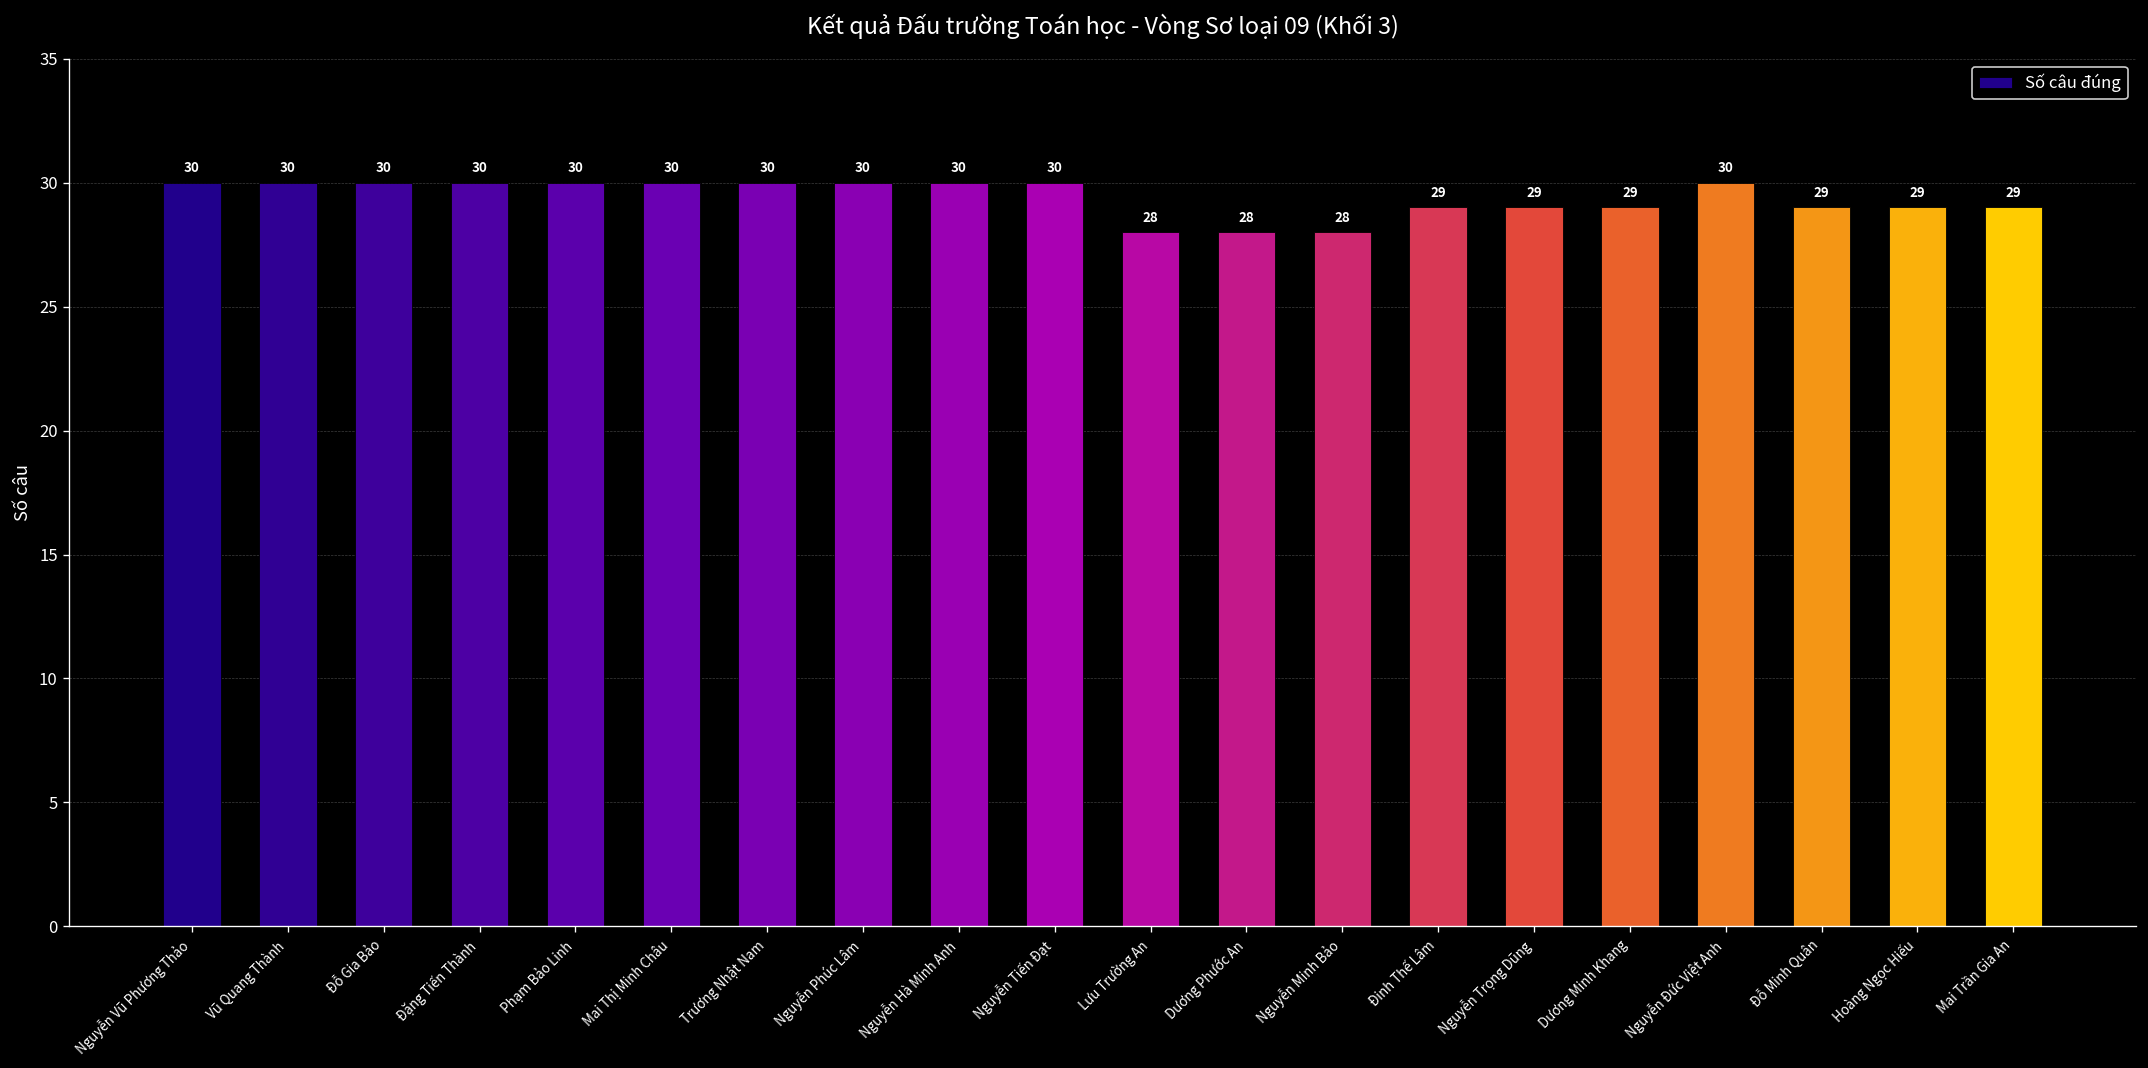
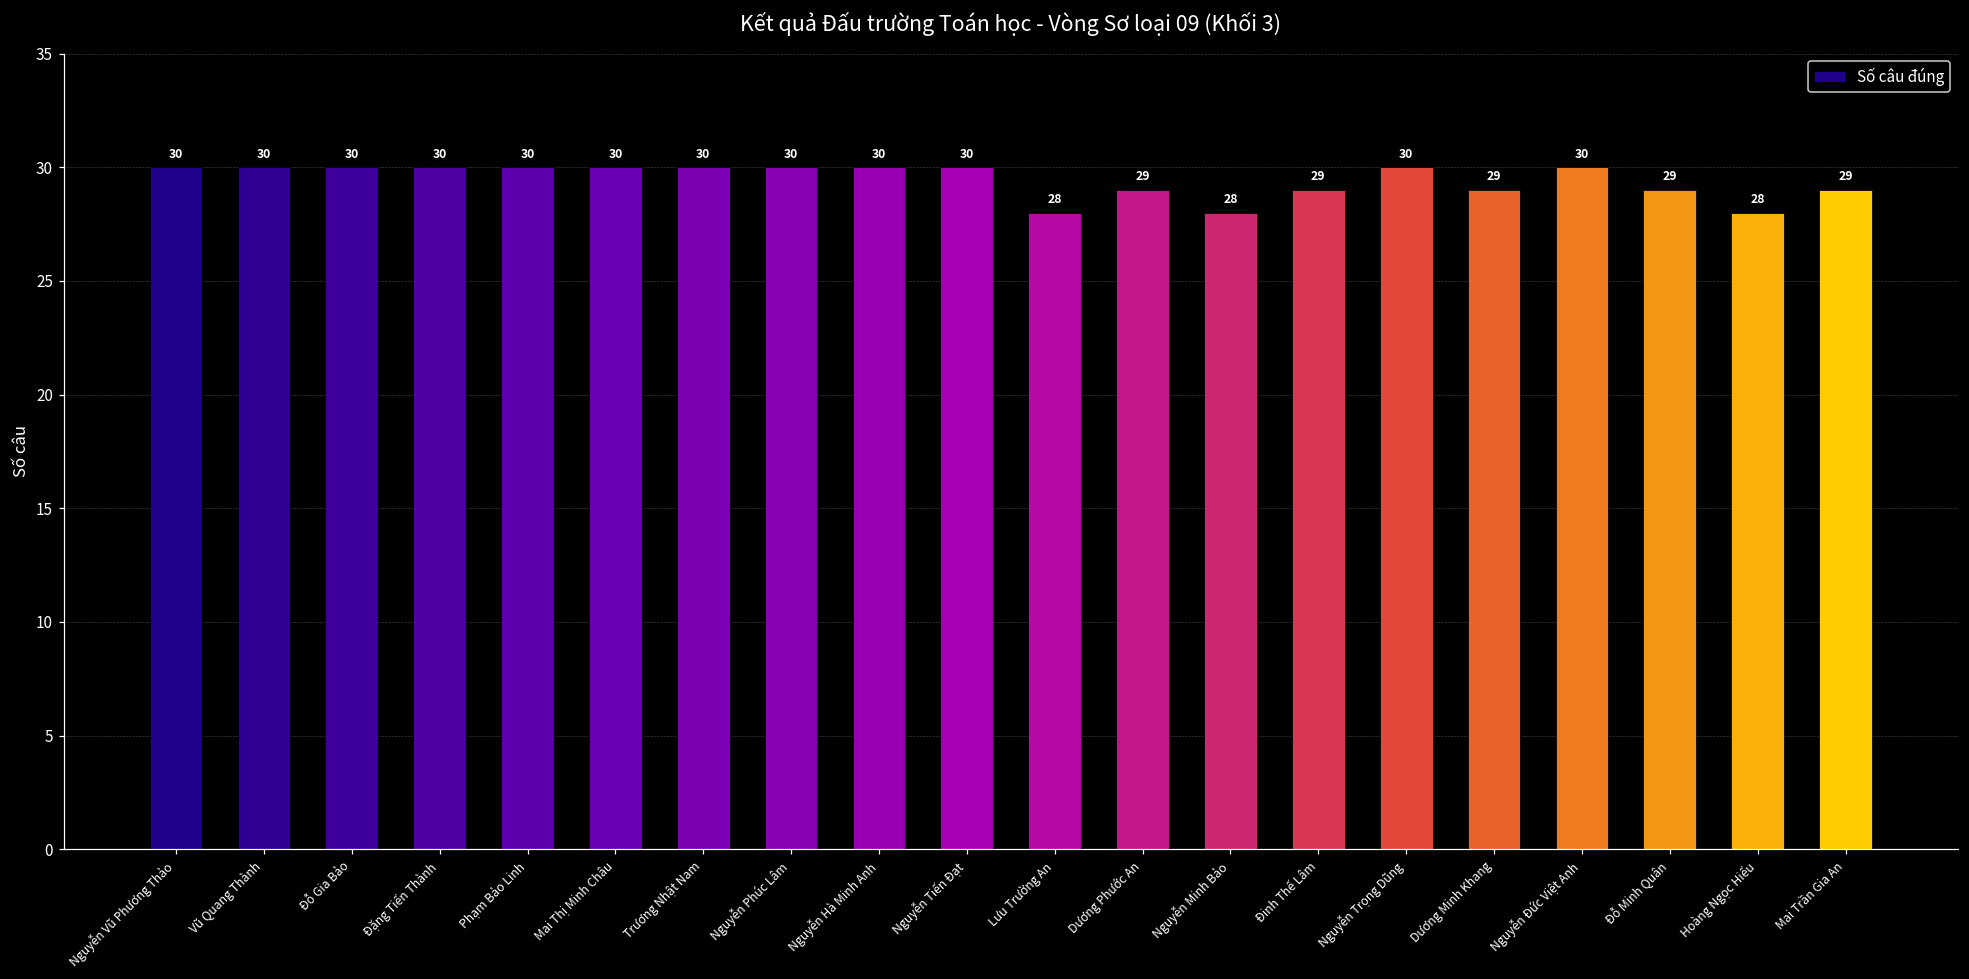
Dương Phước An: 28 -> 29
Nguyễn Trọng Dũng: 29 -> 30
Hoàng Ngọc Hiếu: 29 -> 28
